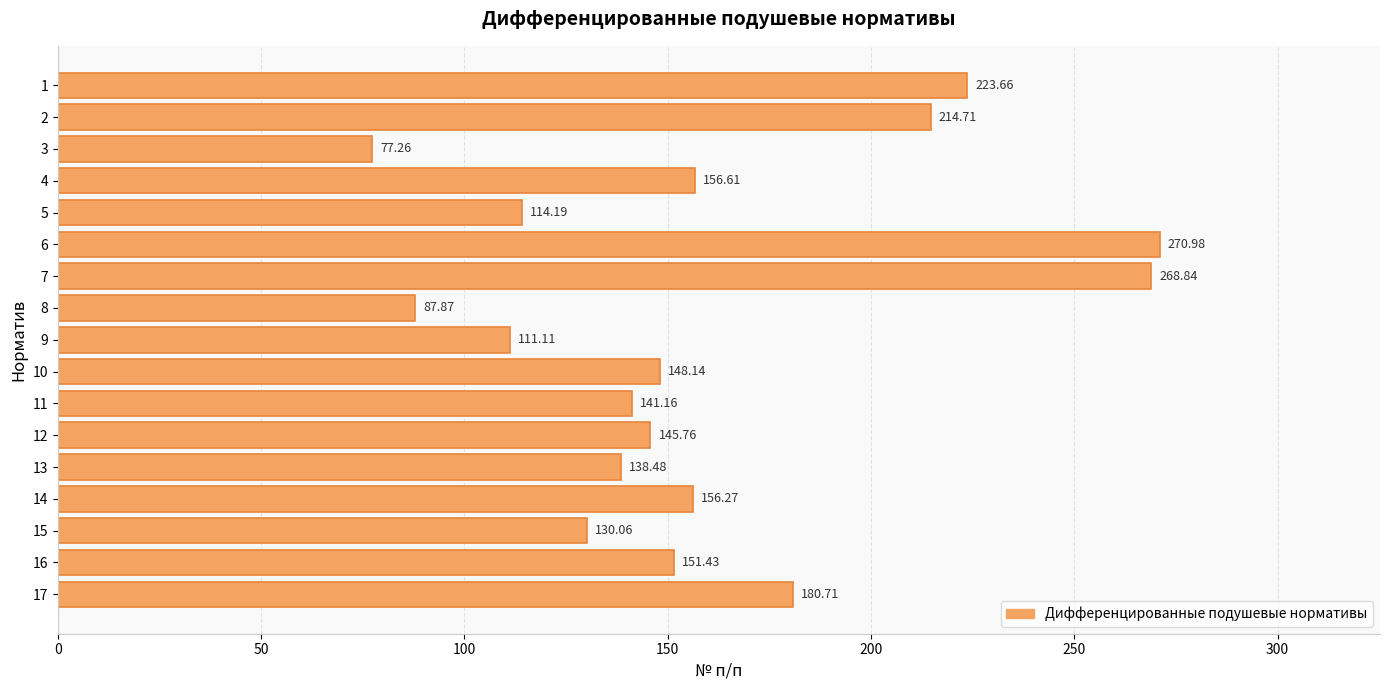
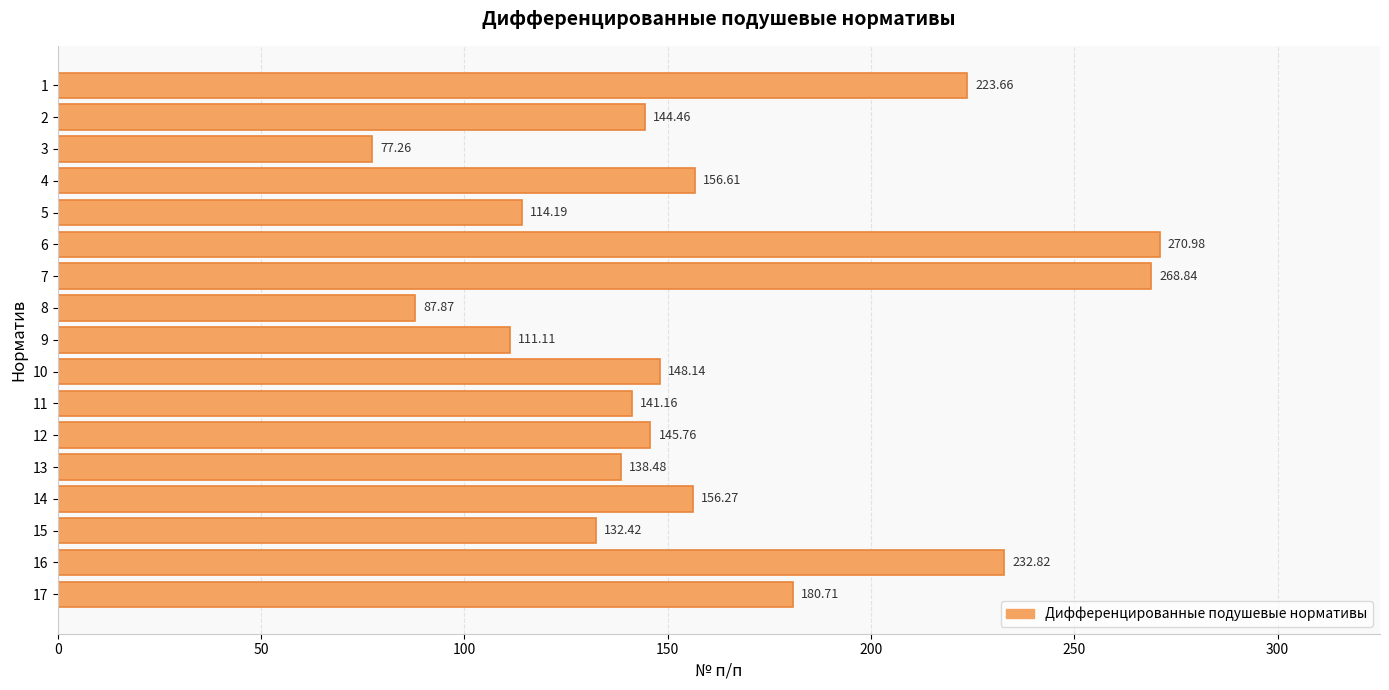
2: 214.71 -> 144.46
15: 130.06 -> 132.42
16: 151.43 -> 232.82
